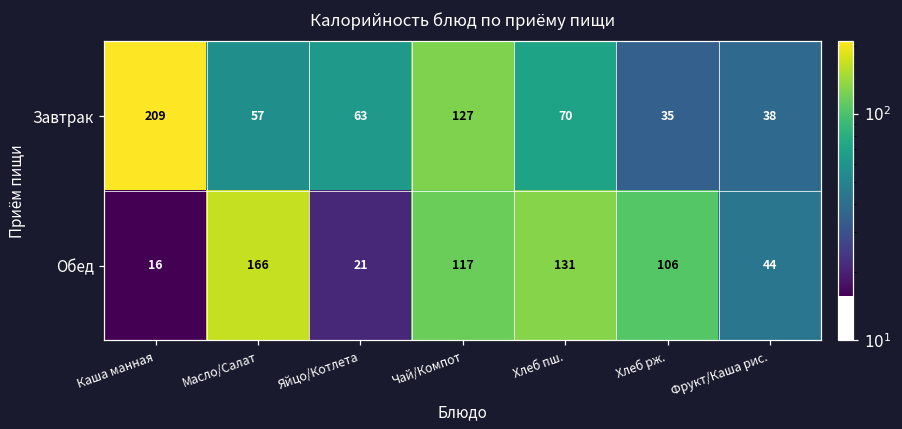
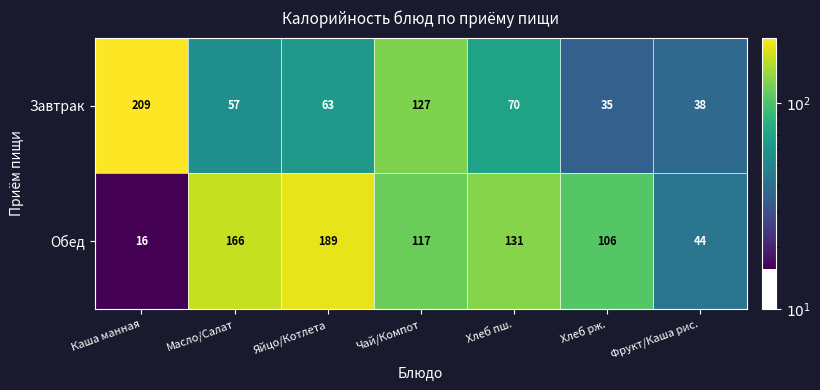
Обед, Яйцо/Котлета: 21 -> 189
